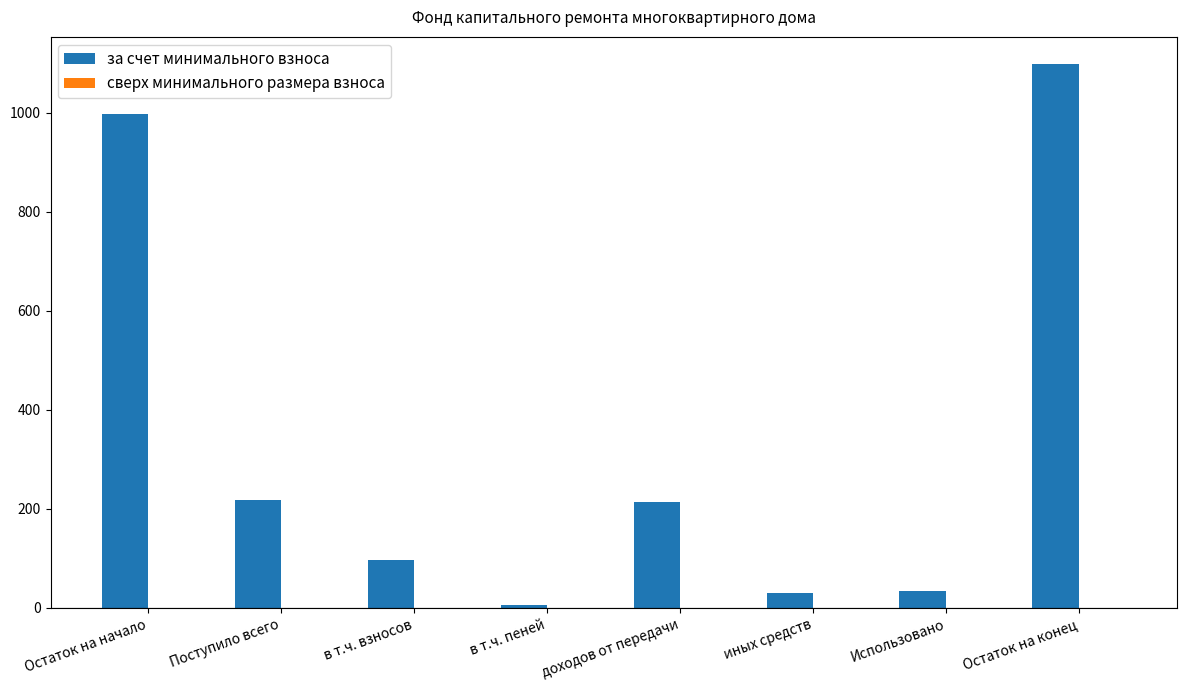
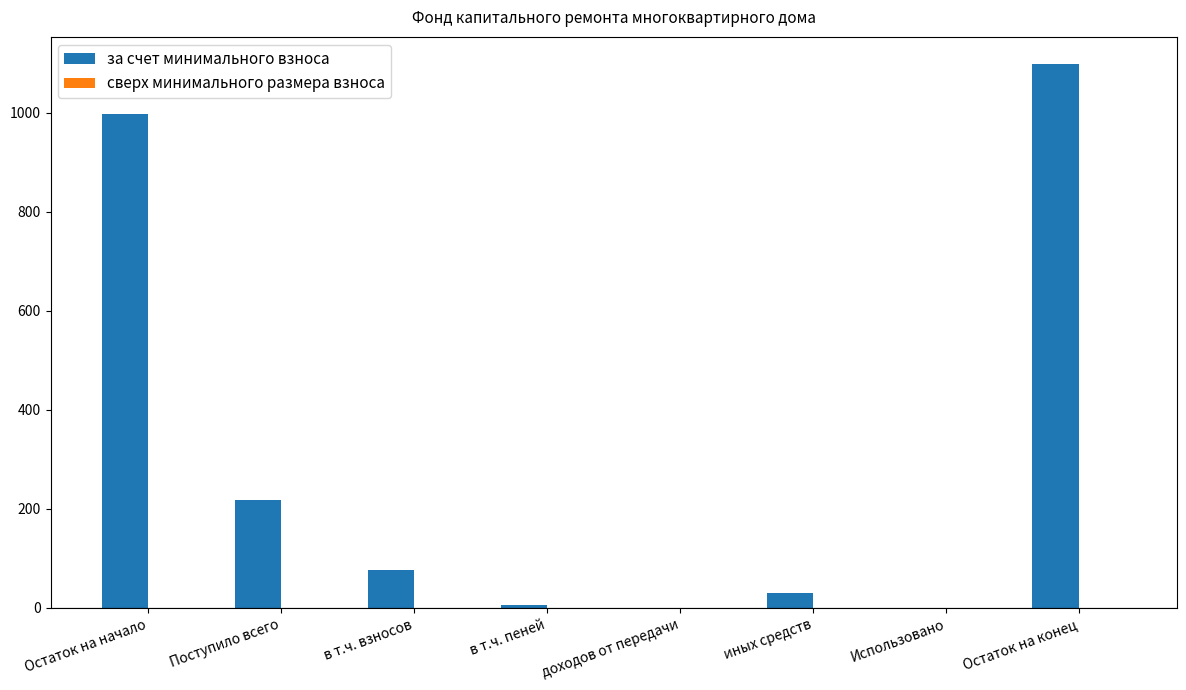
за счет минимального взноса, в т.ч. взносов: 100 -> 80
за счет минимального взноса, доходов от передачи: 210 -> 0
за счет минимального взноса, Использовано: 30 -> 0
